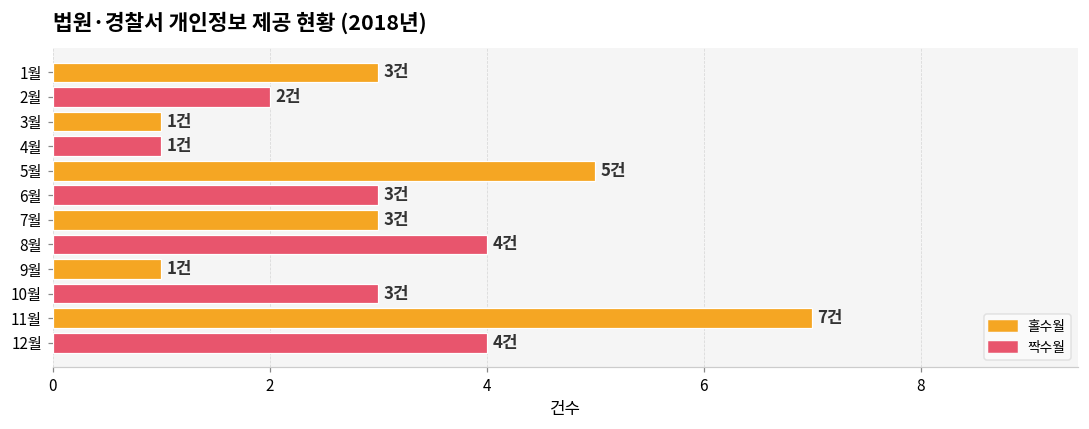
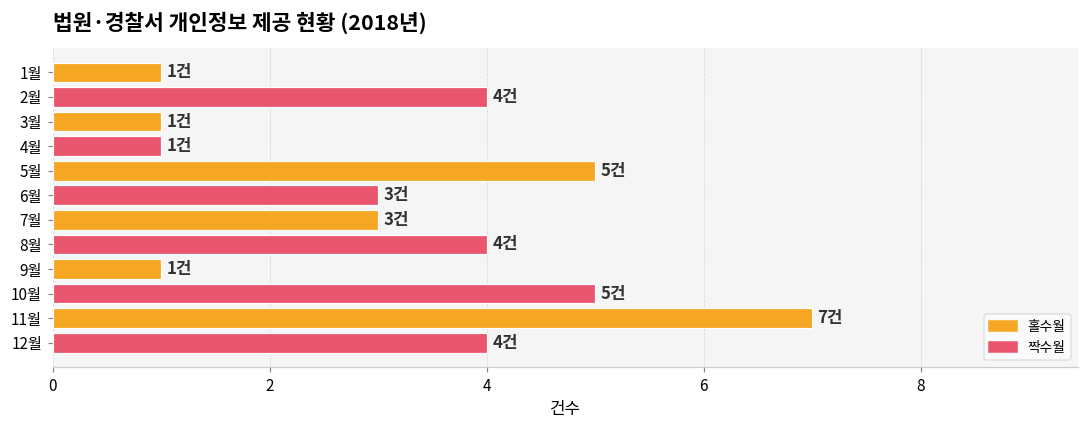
1월: 3건 -> 1건
2월: 2건 -> 4건
10월: 3건 -> 5건
